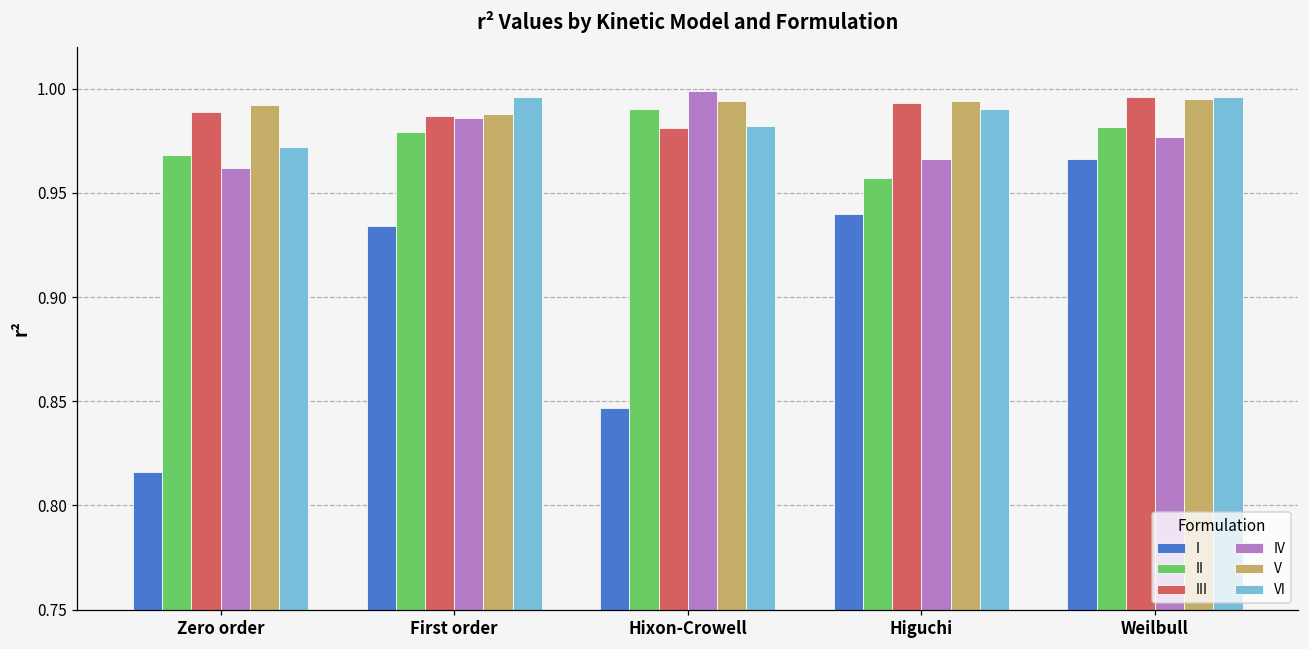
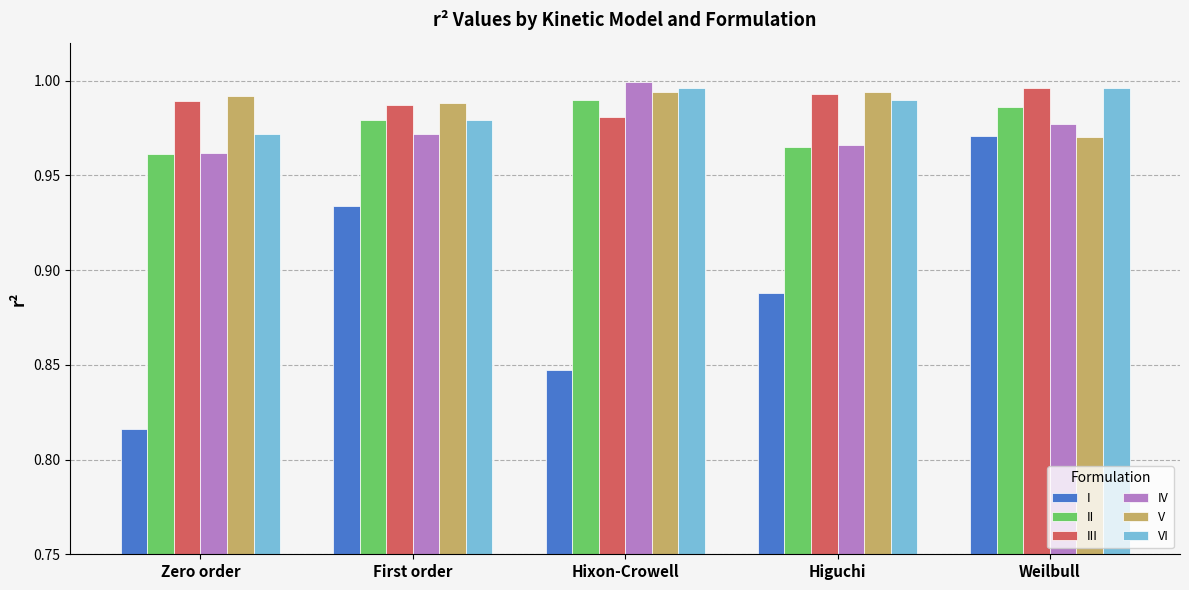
II, Zero order: 0.968 -> 0.961
IV, First order: 0.986 -> 0.972
VI, First order: 0.996 -> 0.979
VI, Hixon-Crowell: 0.982 -> 0.996
I, Higuchi: 0.940 -> 0.888
II, Higuchi: 0.957 -> 0.965
I, Weilbull: 0.966 -> 0.971
II, Weilbull: 0.982 -> 0.986
V, Weilbull: 0.995 -> 0.970
